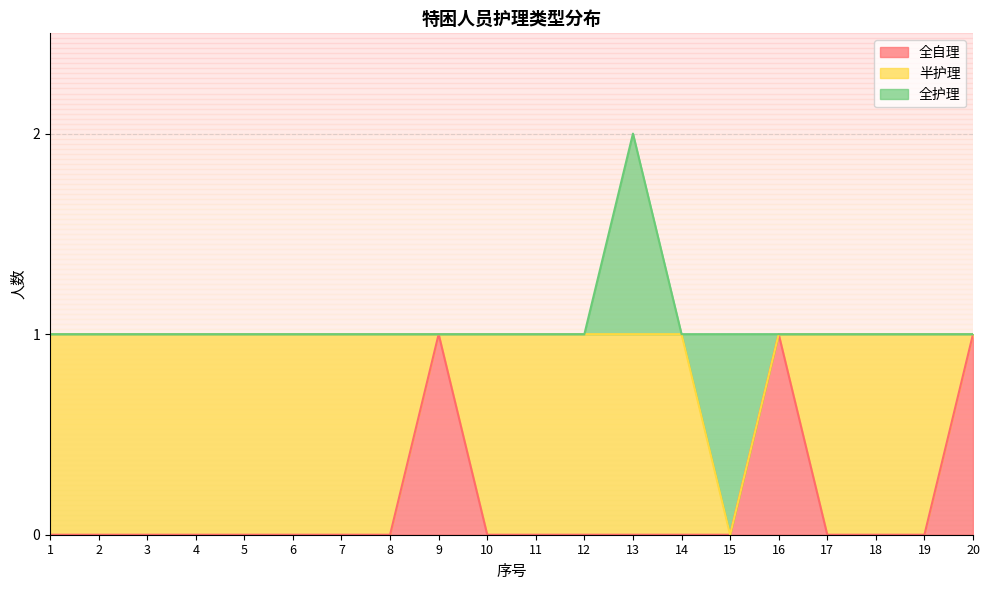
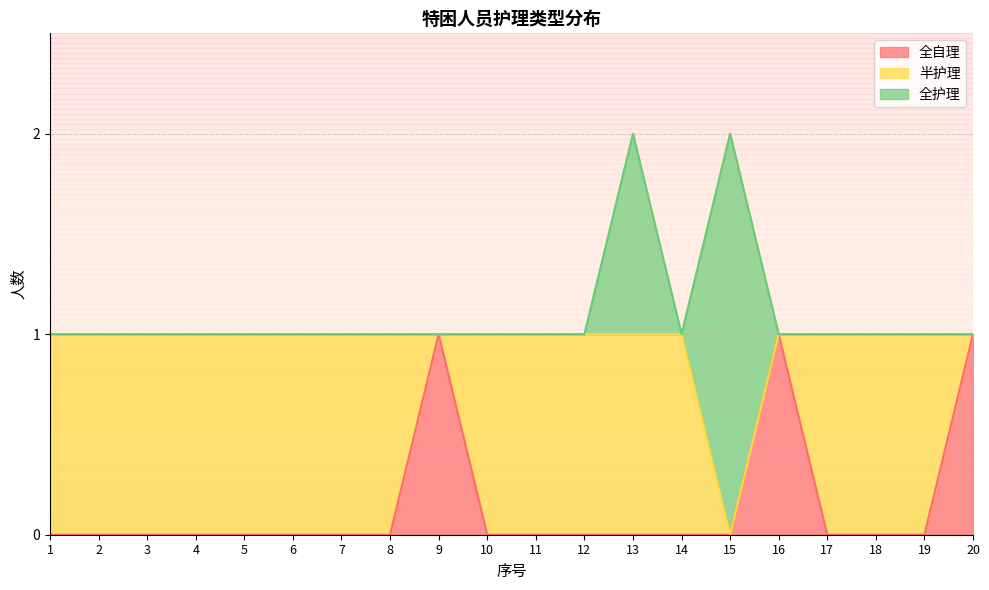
全护理, 15: 1 -> 2
